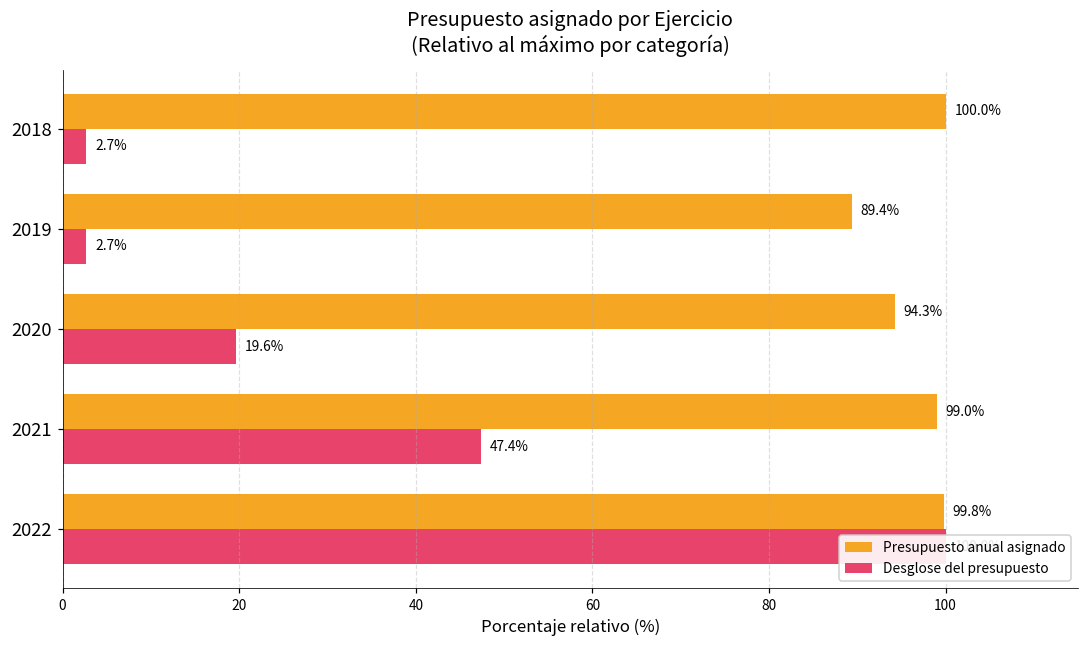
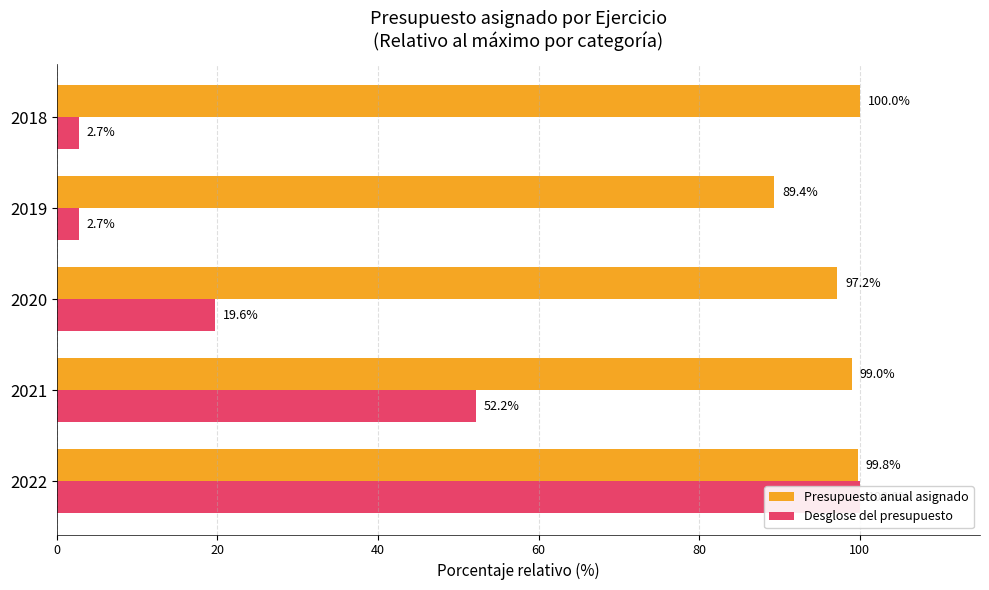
Presupuesto anual asignado, 2020: 94.3% -> 97.2%
Desglose del presupuesto, 2021: 47.4% -> 52.2%
